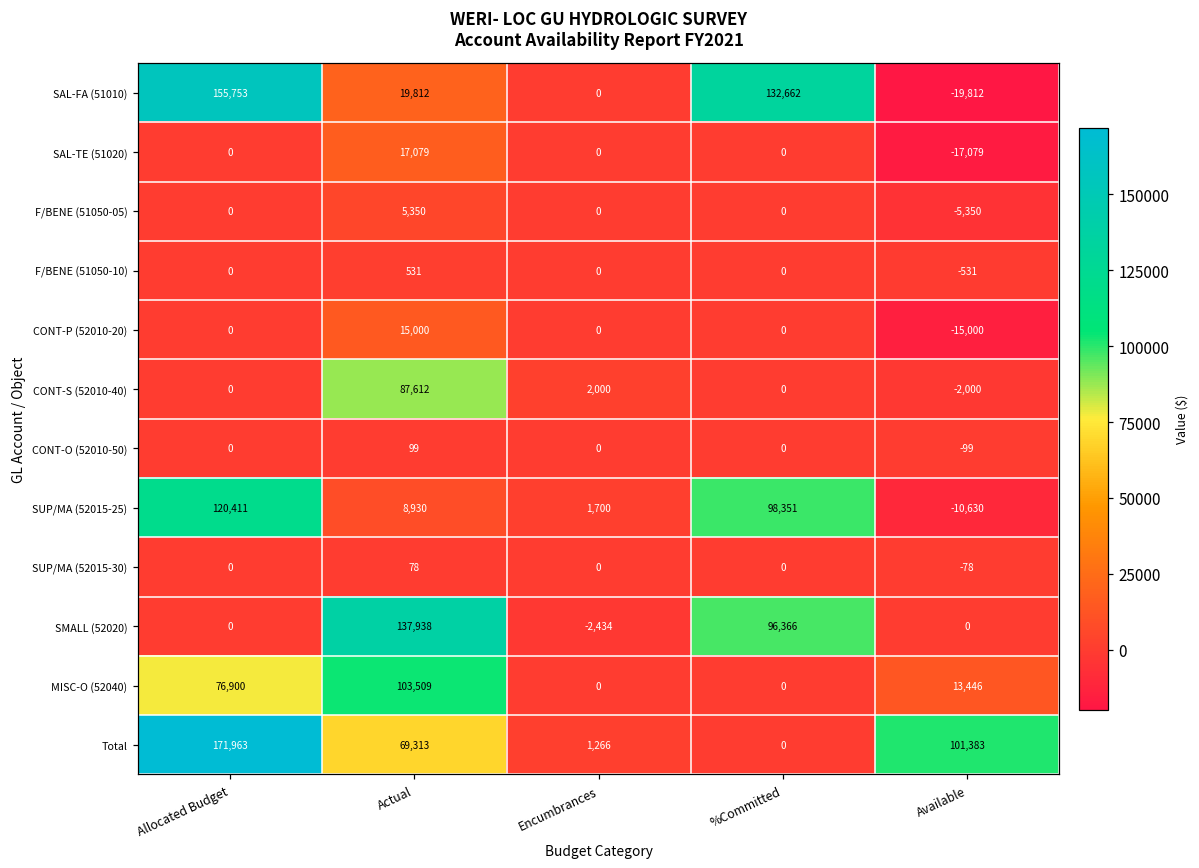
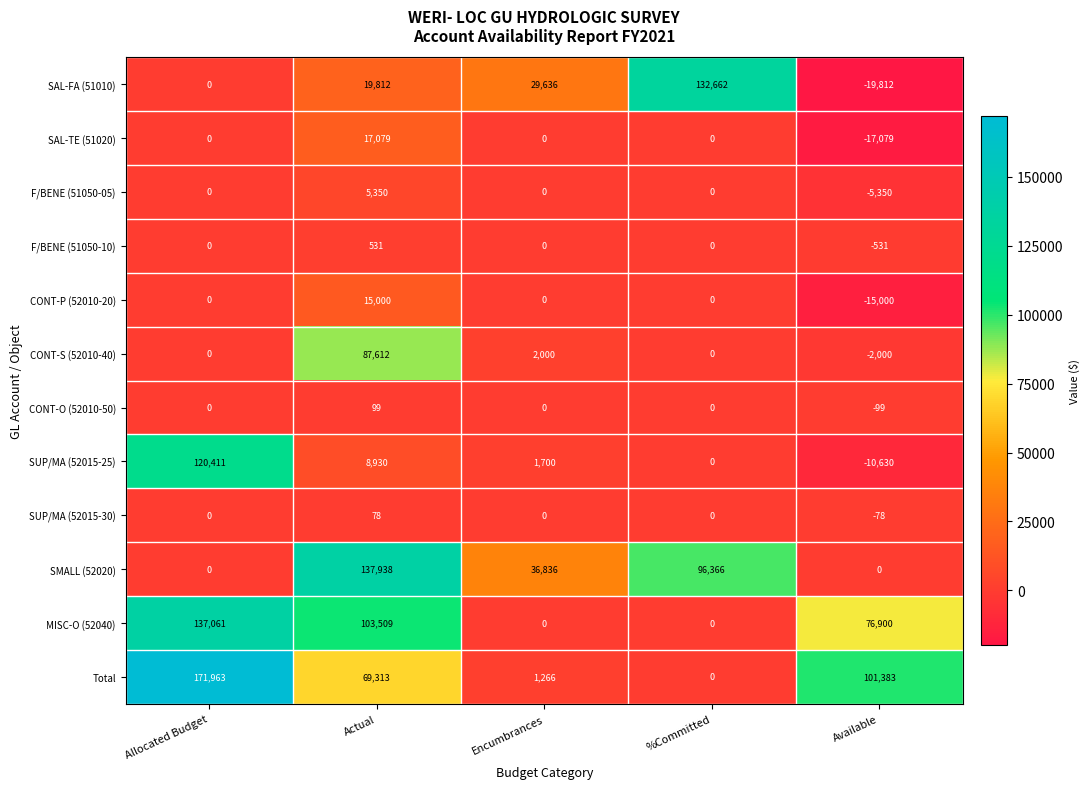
SAL-FA (51010), Allocated Budget: 155,753 -> 0
SAL-FA (51010), Encumbrances: 0 -> 29,636
SUP/MA (52015-25), %Committed: 98,351 -> 0
SMALL (52020), Encumbrances: -2,434 -> 36,836
MISC-O (52040), Allocated Budget: 76,900 -> 137,061
MISC-O (52040), Available: 13,446 -> 76,900
